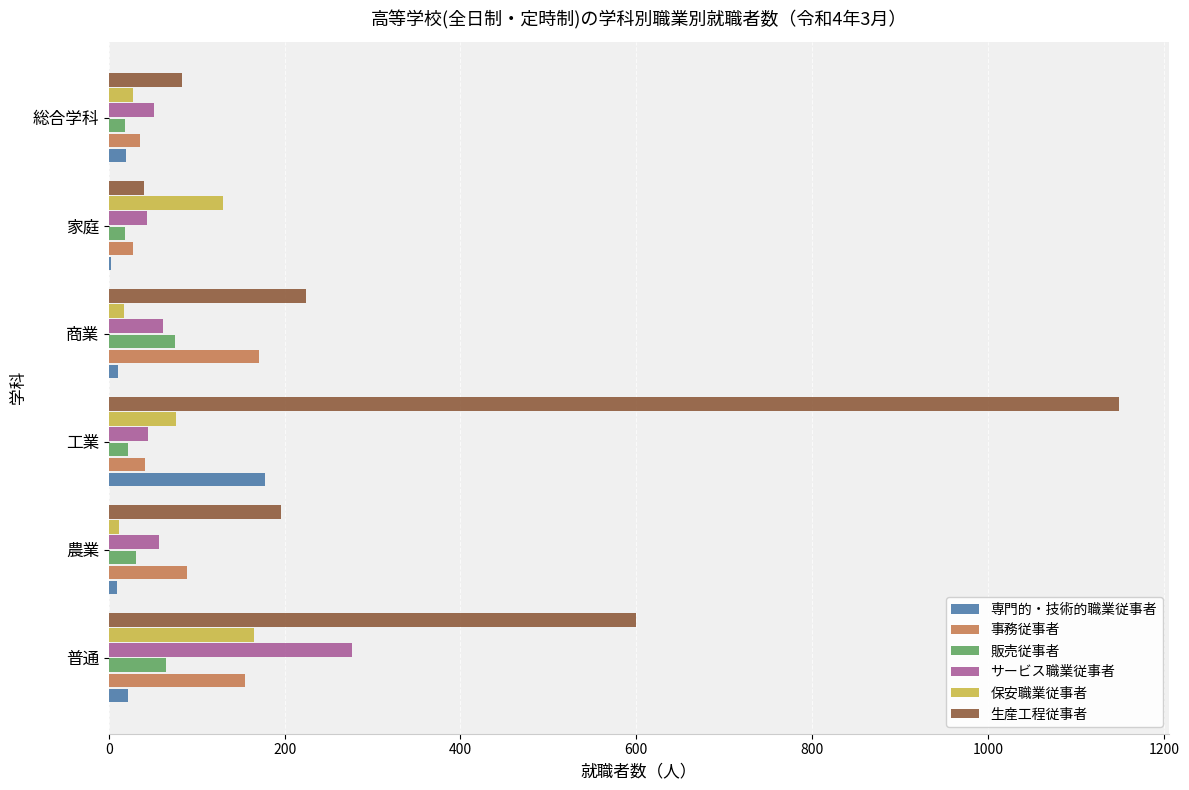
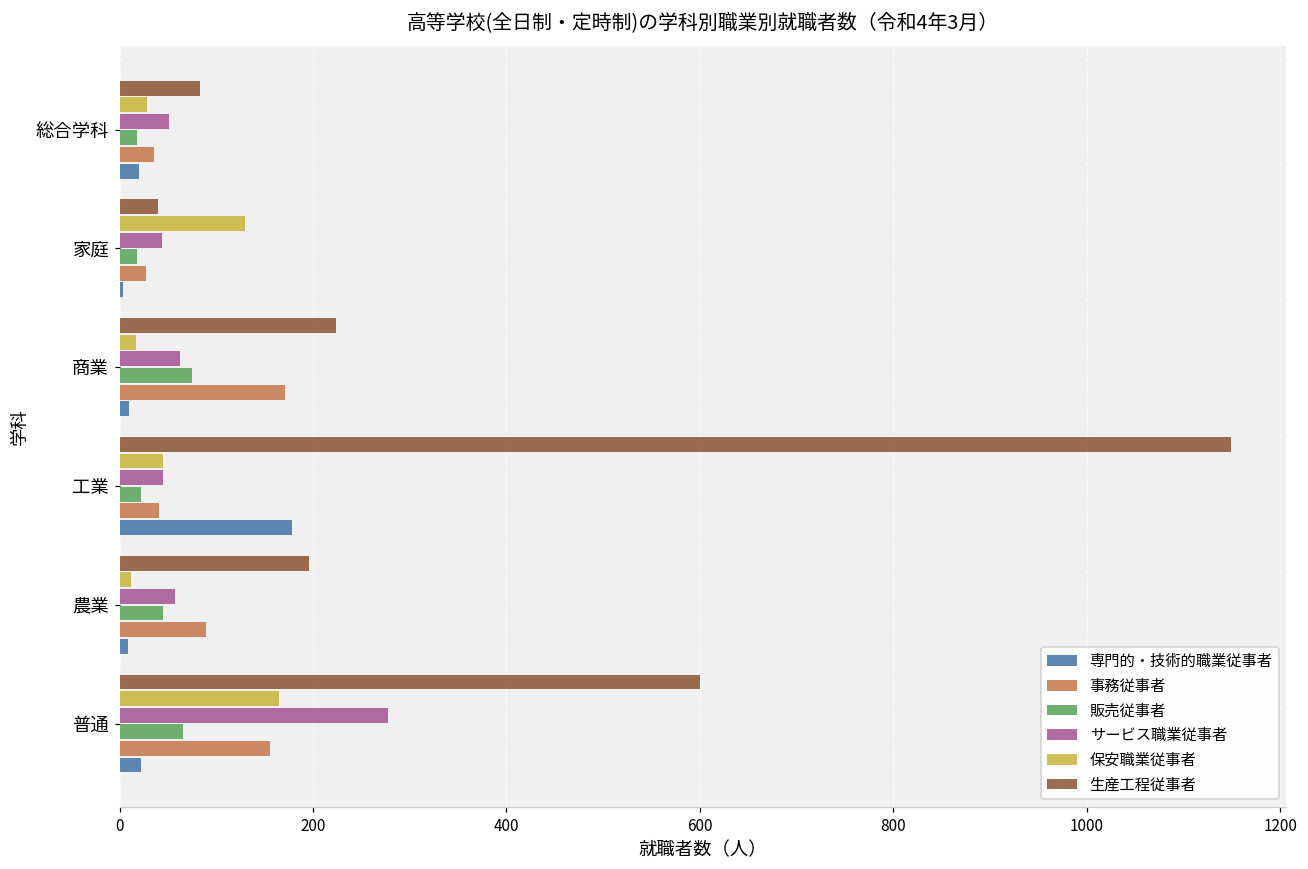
保安職業従事者, 工業: 80 -> 50
販売従事者, 農業: 30 -> 50
